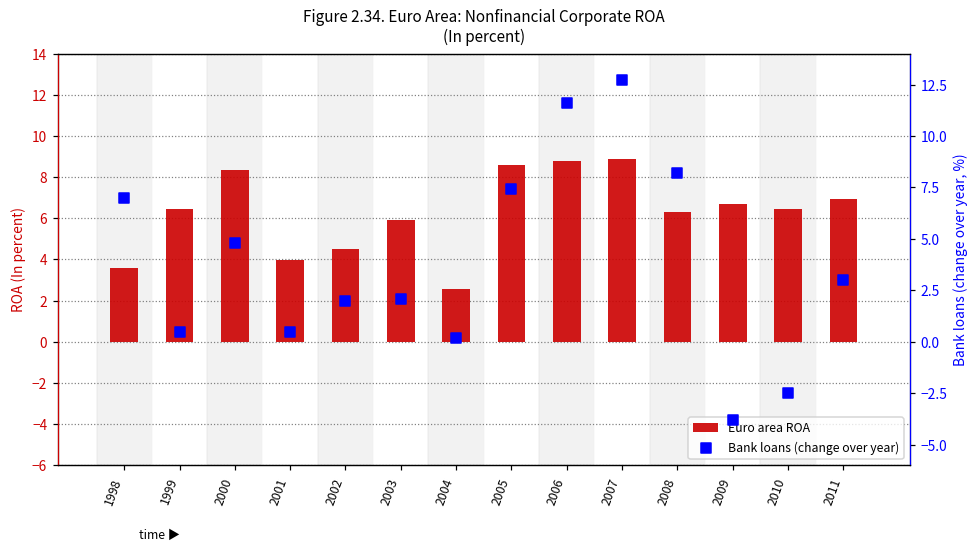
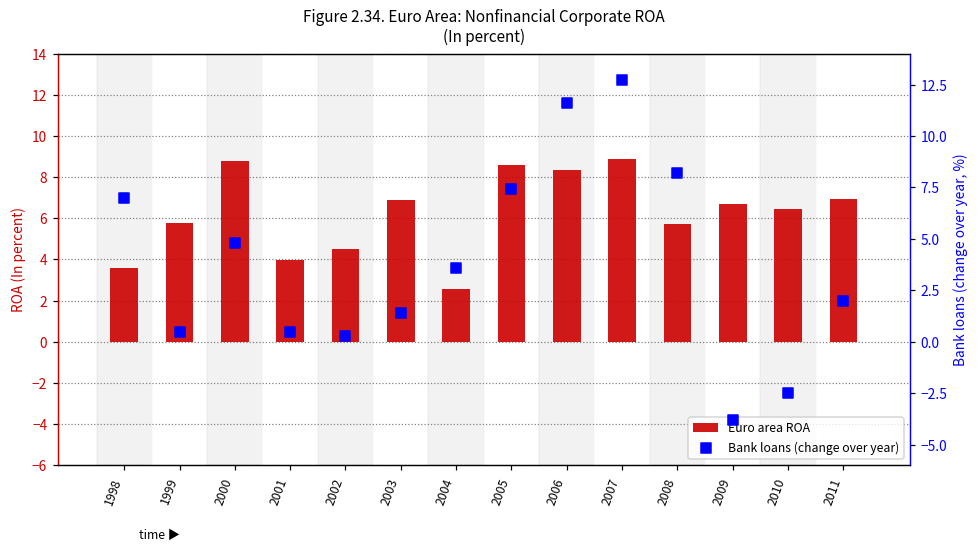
Euro area ROA, 1999: 6.4 -> 5.8
Euro area ROA, 2000: 8.3 -> 8.8
Euro area ROA, 2003: 5.9 -> 6.9
Euro area ROA, 2006: 8.8 -> 8.3
Euro area ROA, 2008: 6.3 -> 5.7
Bank loans (change over year), 2002: 2.0 -> 0.3
Bank loans (change over year), 2003: 2.1 -> 1.4
Bank loans (change over year), 2004: 0.2 -> 3.6
Bank loans (change over year), 2011: 3 -> 2
